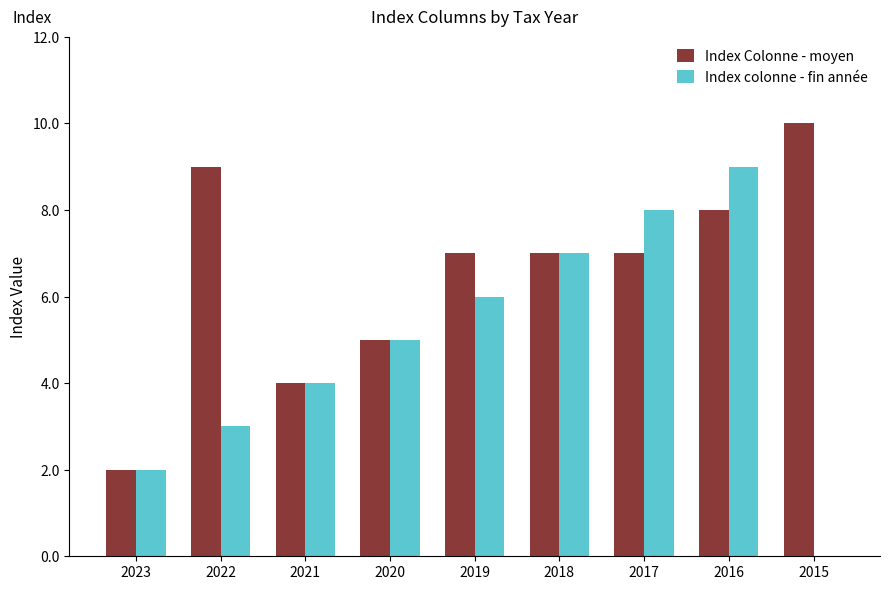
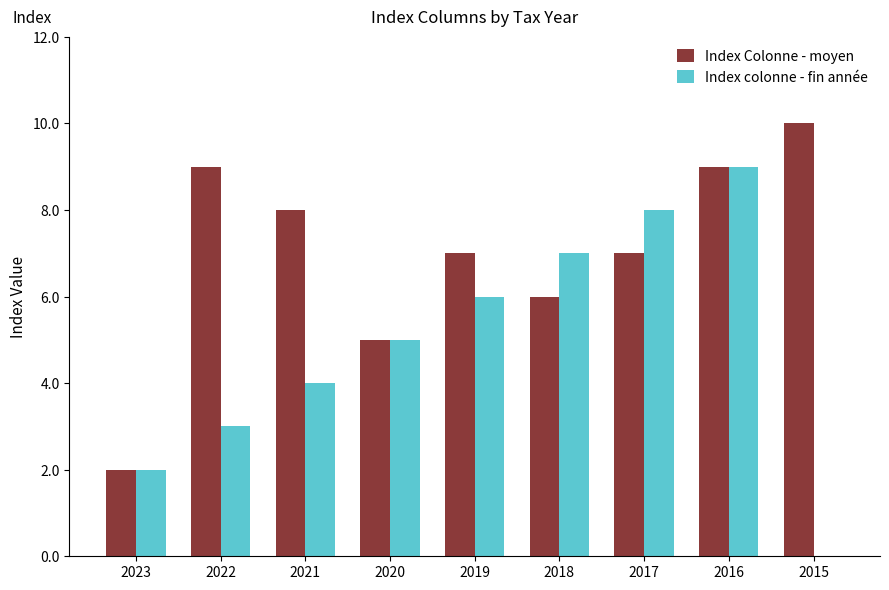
Index Colonne - moyen, 2021: 4 -> 8
Index Colonne - moyen, 2018: 7 -> 6
Index Colonne - moyen, 2016: 8 -> 9
